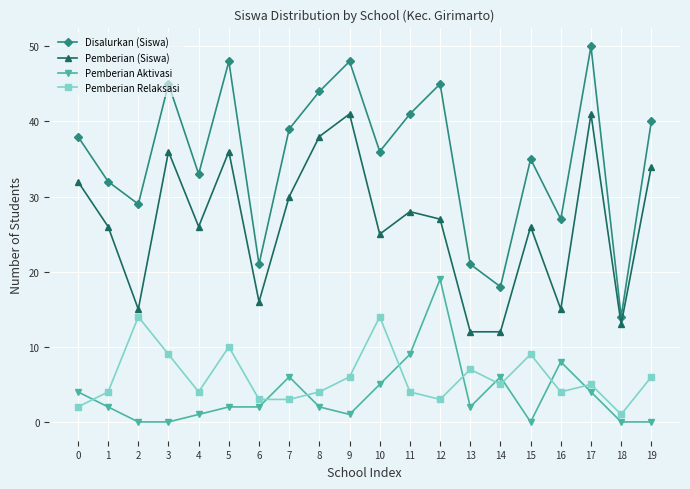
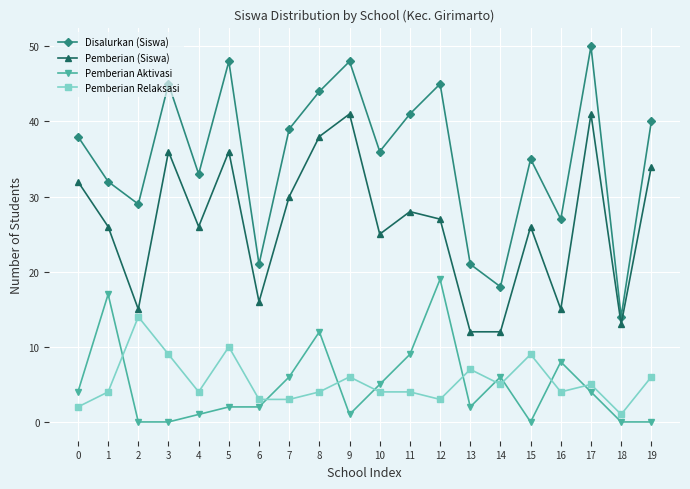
Pemberian Aktivasi, 1: 2 -> 17
Pemberian Aktivasi, 8: 2 -> 12
Pemberian Relaksasi, 10: 14 -> 4
